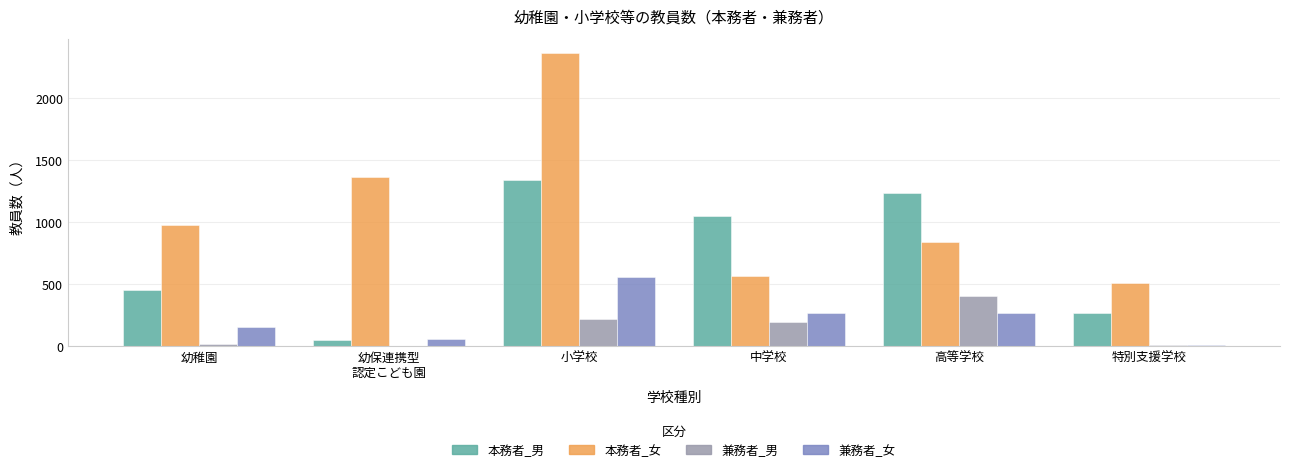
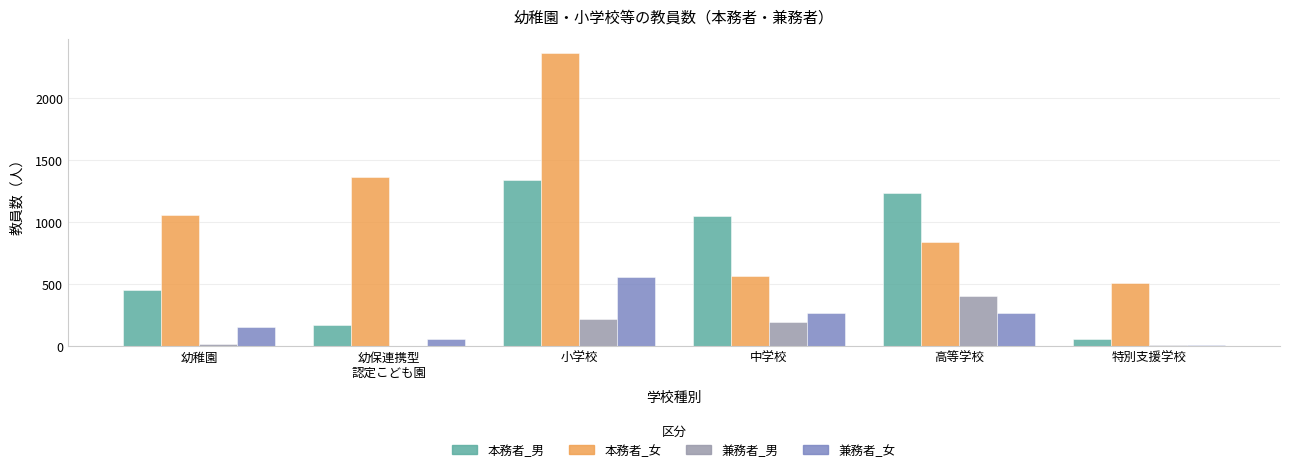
本務者_女, 幼稚園: 970 -> 1050
本務者_男, 幼保連携型 認定こども園: 50 -> 170
本務者_男, 特別支援学校: 270 -> 60
